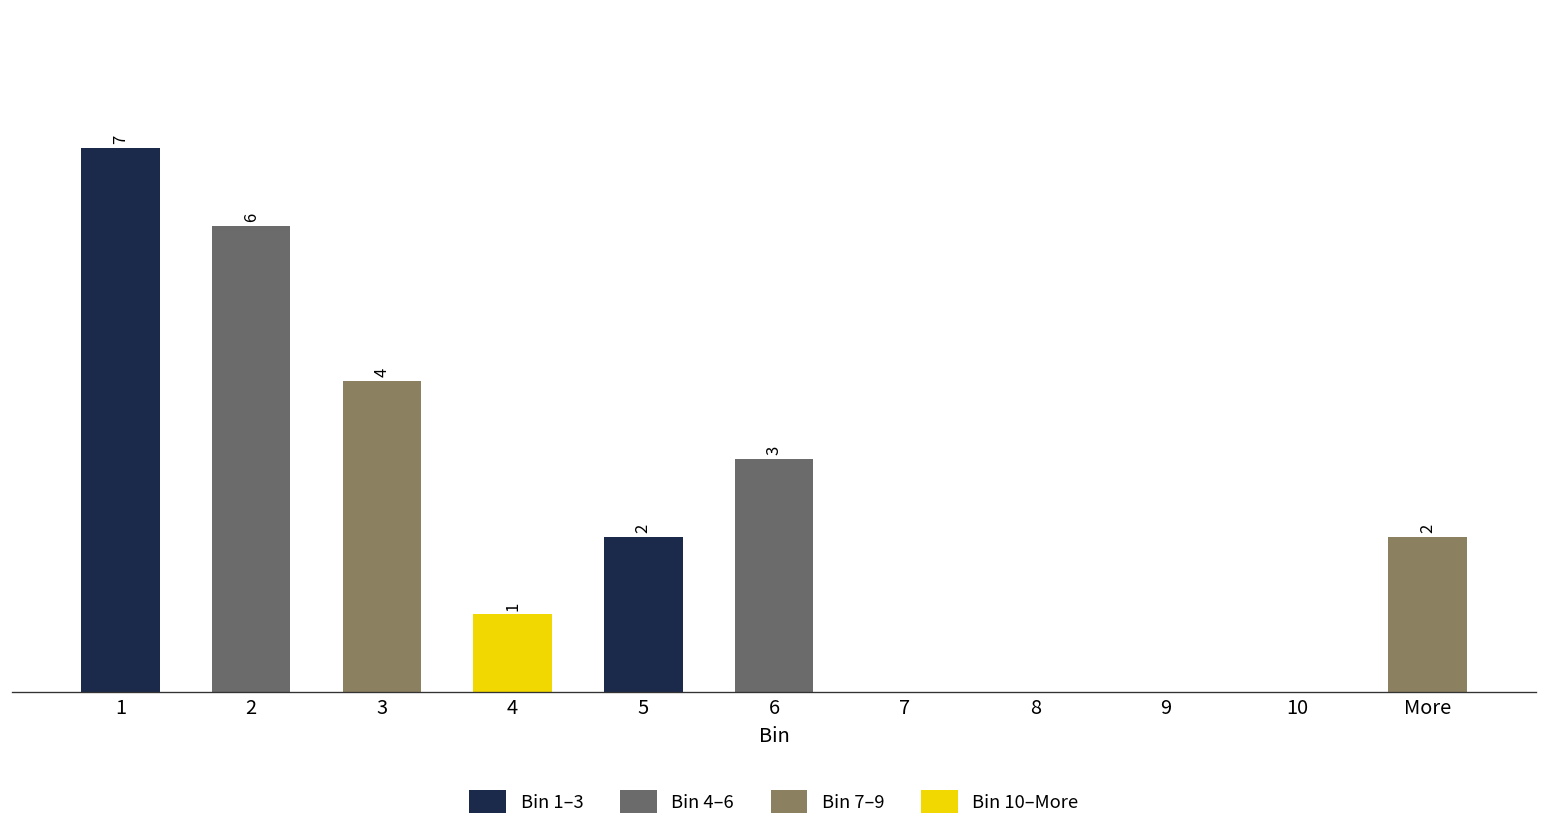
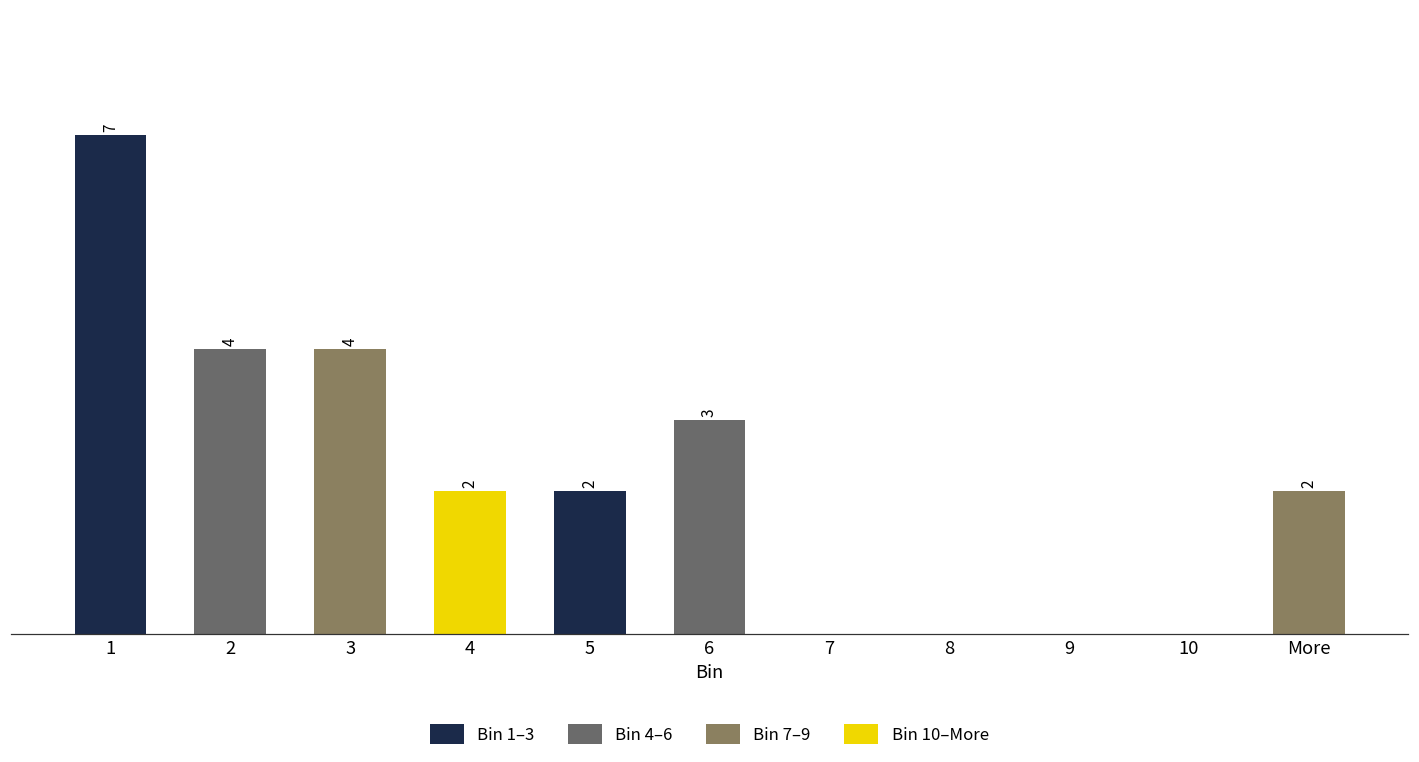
2: 6 -> 4
4: 1 -> 2
